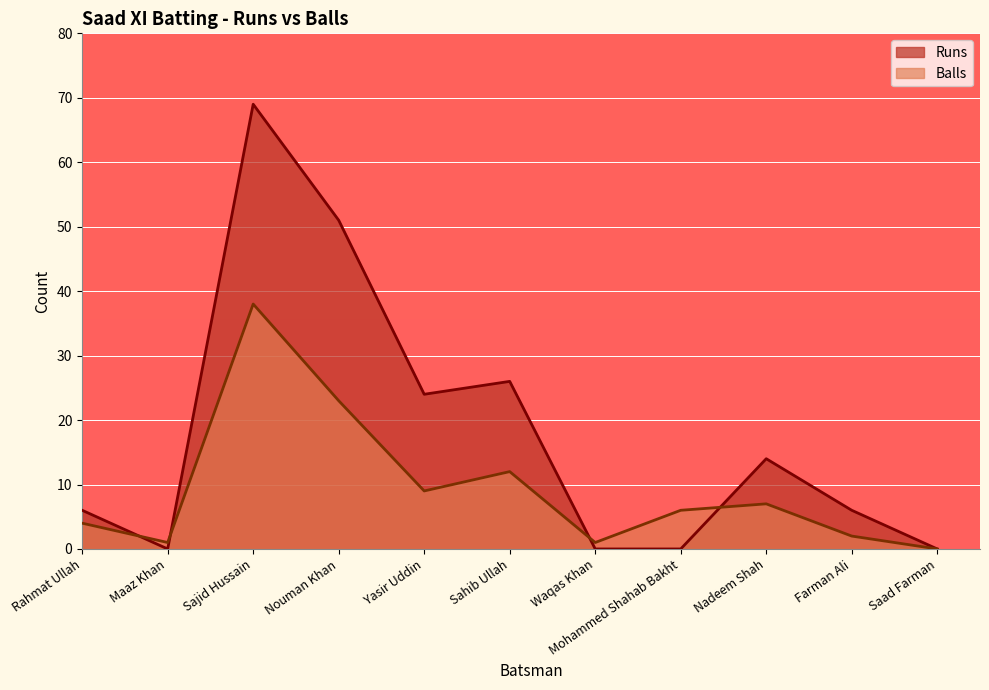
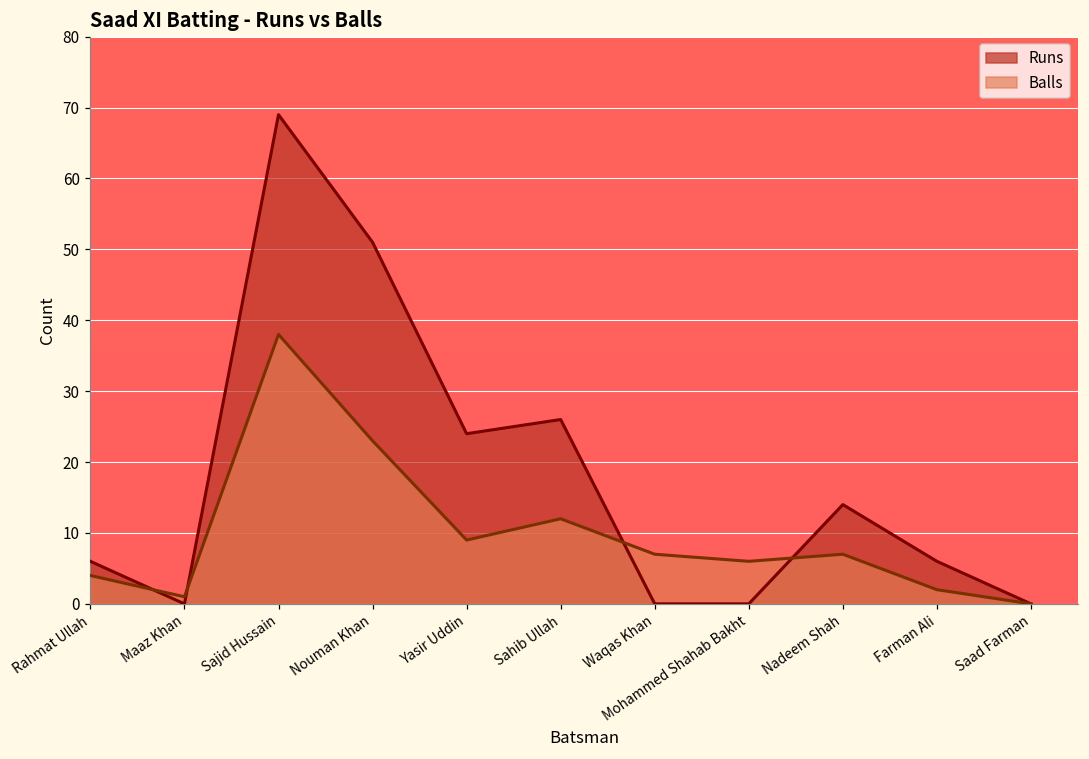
Balls, Waqas Khan: 1 -> 7
